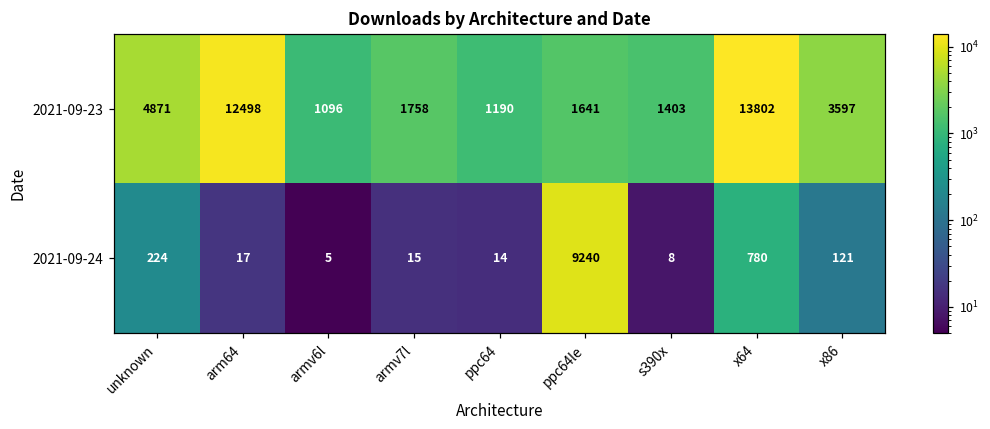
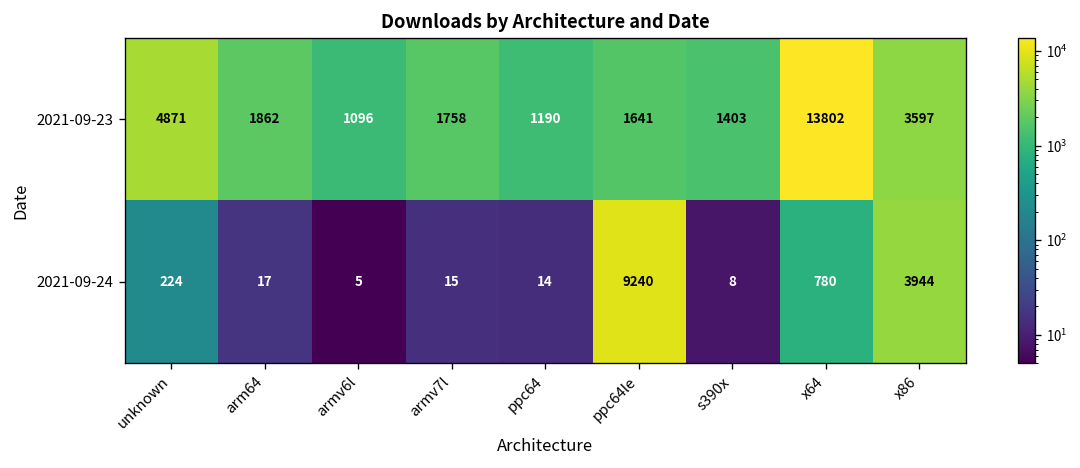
2021-09-23, arm64: 12498 -> 1862
2021-09-24, x86: 121 -> 3944
